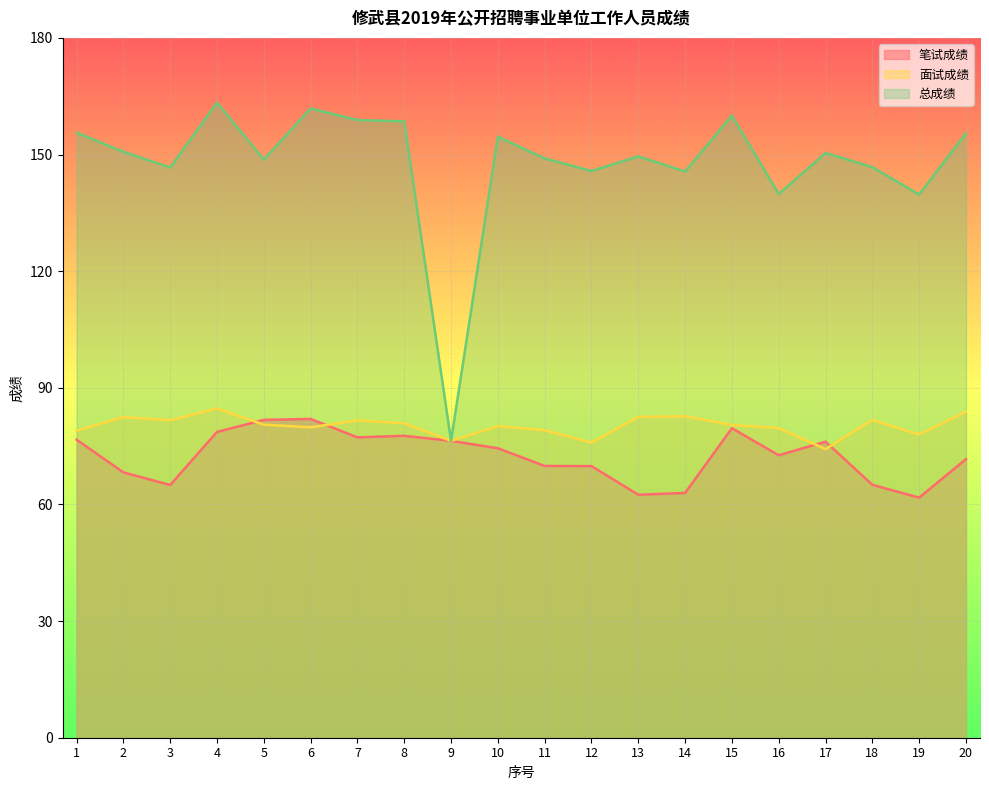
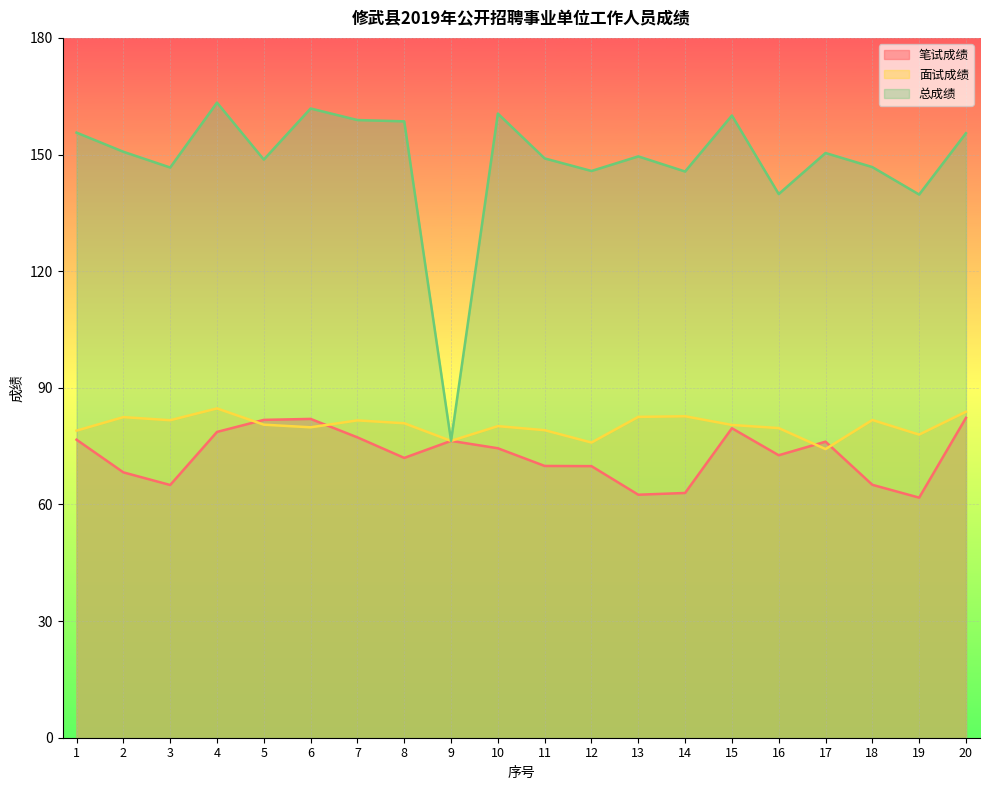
笔试成绩, 8: 78 -> 72
总成绩, 10: 155 -> 161
笔试成绩, 20: 72 -> 82
